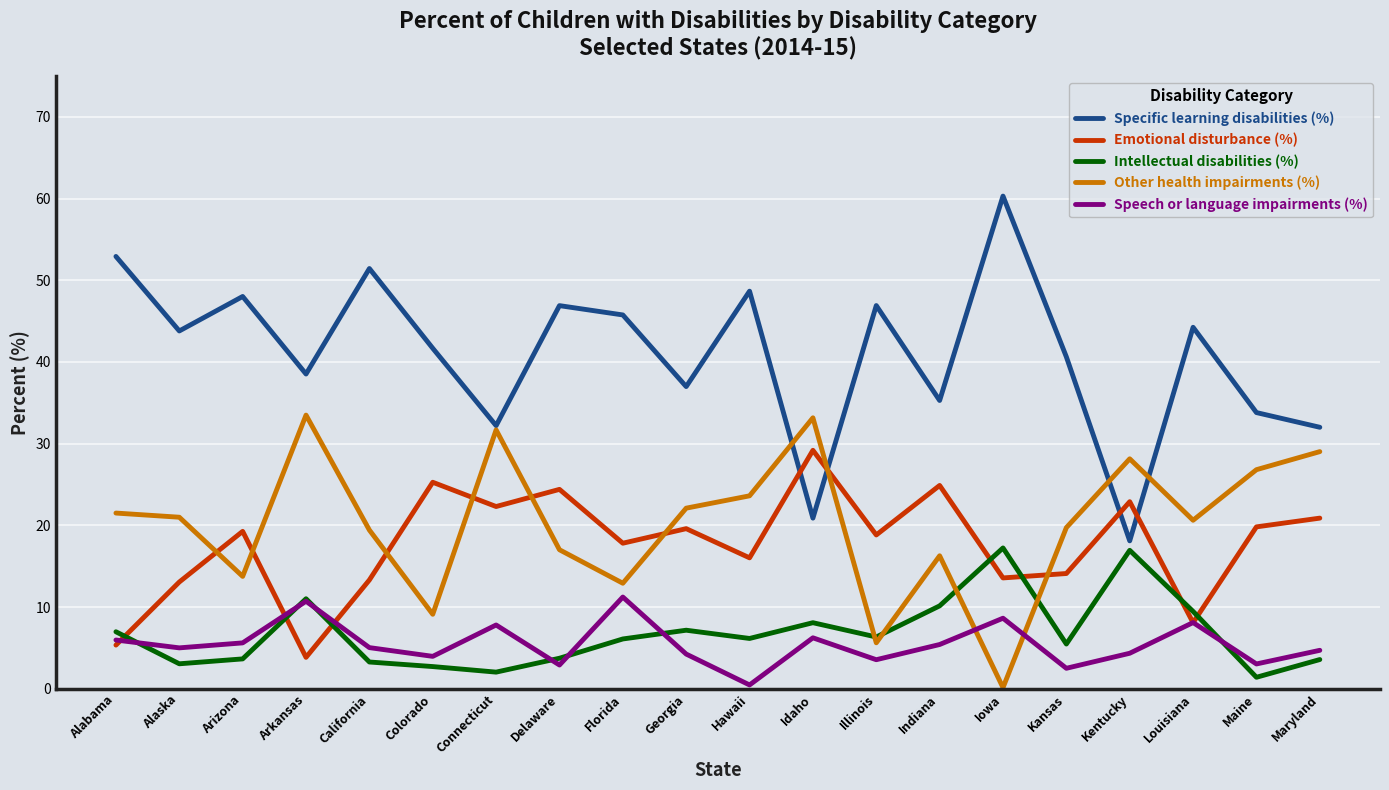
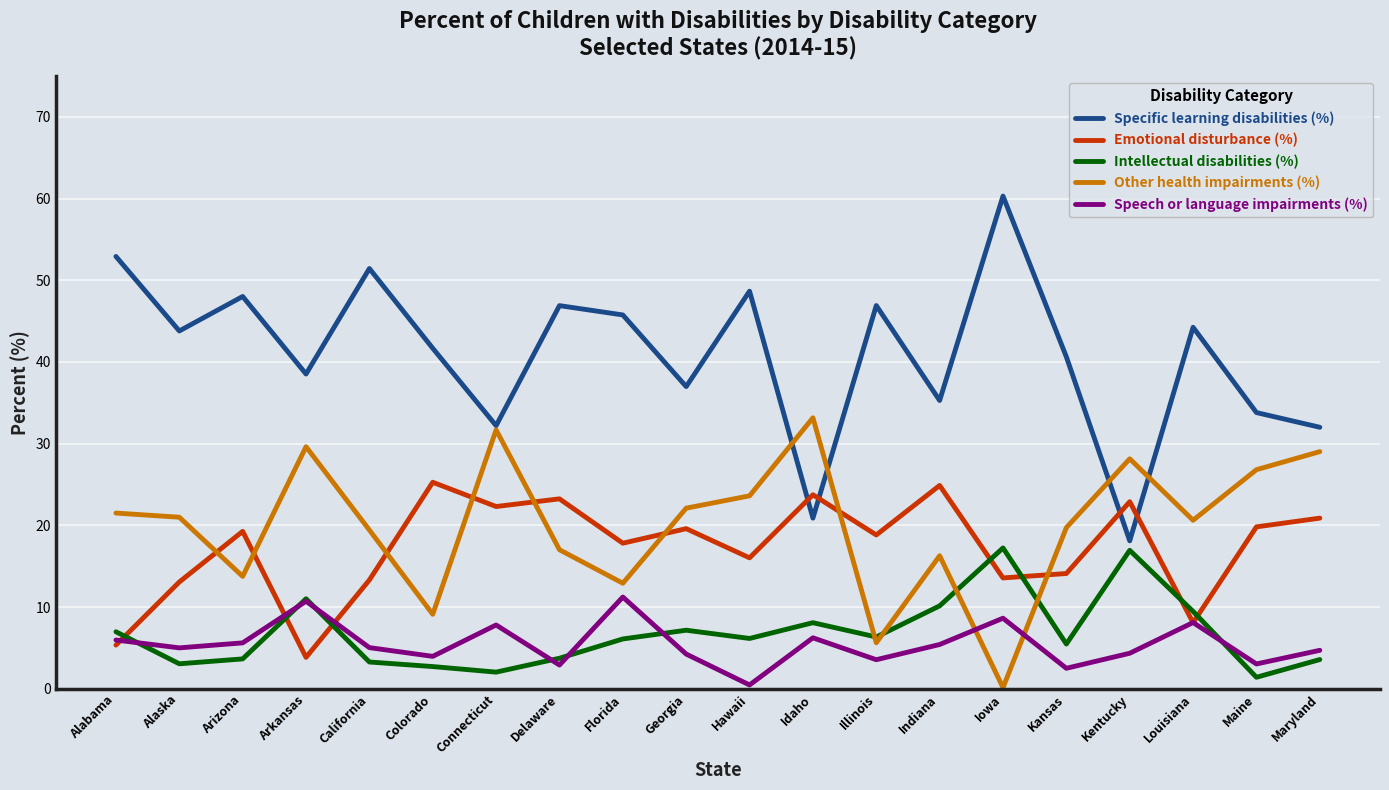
Other health impairments (%), Arkansas: 33 -> 30
Emotional disturbance (%), Delaware: 24 -> 23
Emotional disturbance (%), Idaho: 29 -> 24
